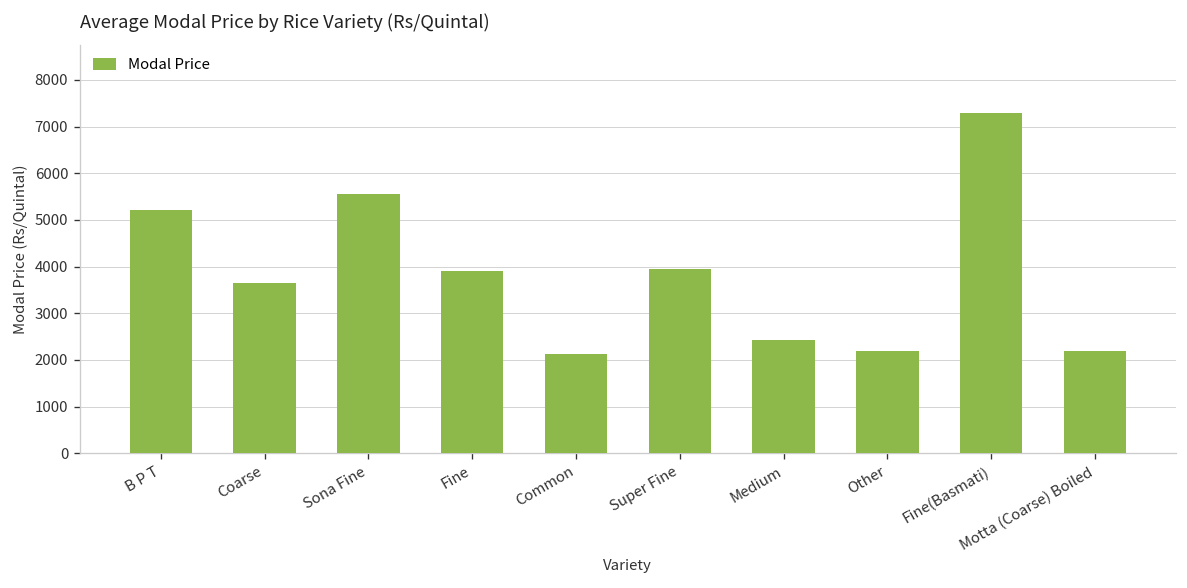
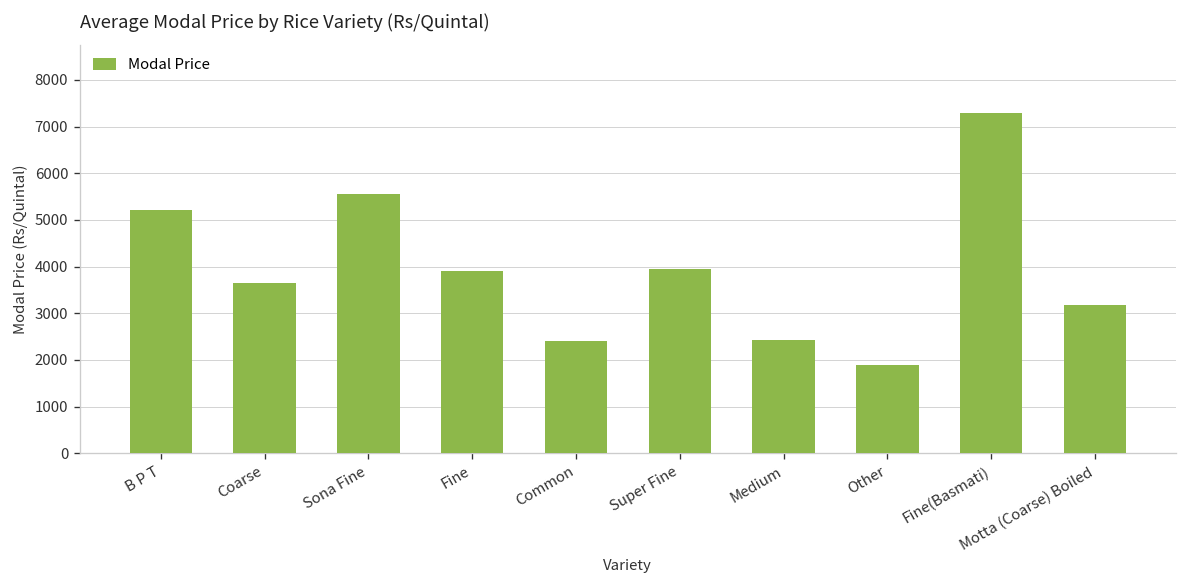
Common: 2100 -> 2400
Other: 2200 -> 1900
Motta (Coarse) Boiled: 2200 -> 3200
